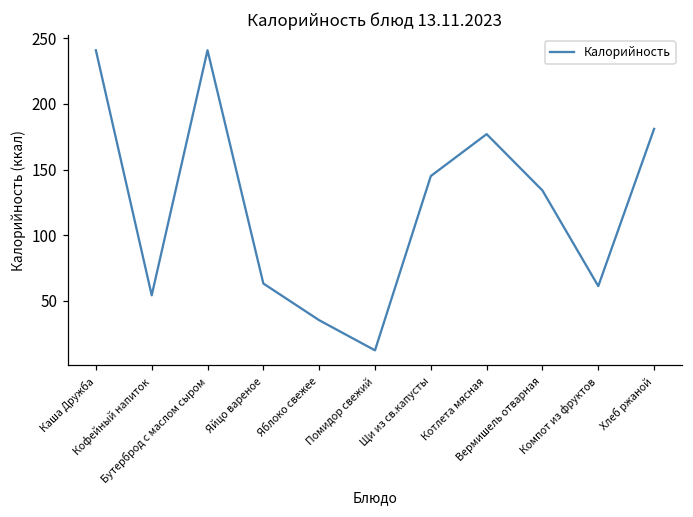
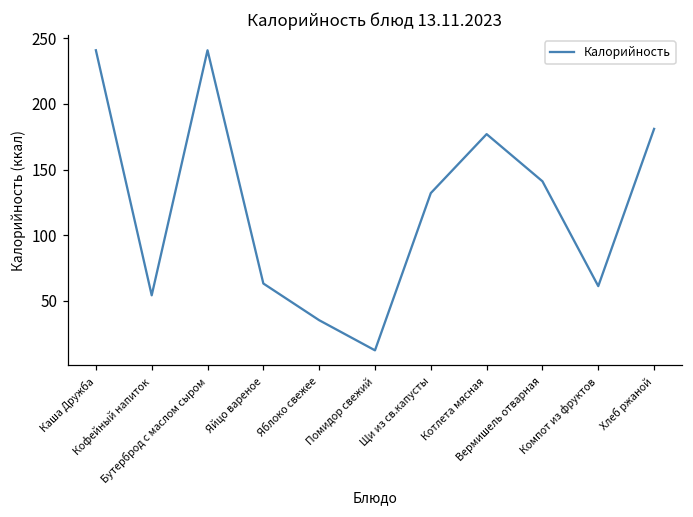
Щи из св.капусты: 145 -> 132
Вермишель отварная: 134 -> 141
